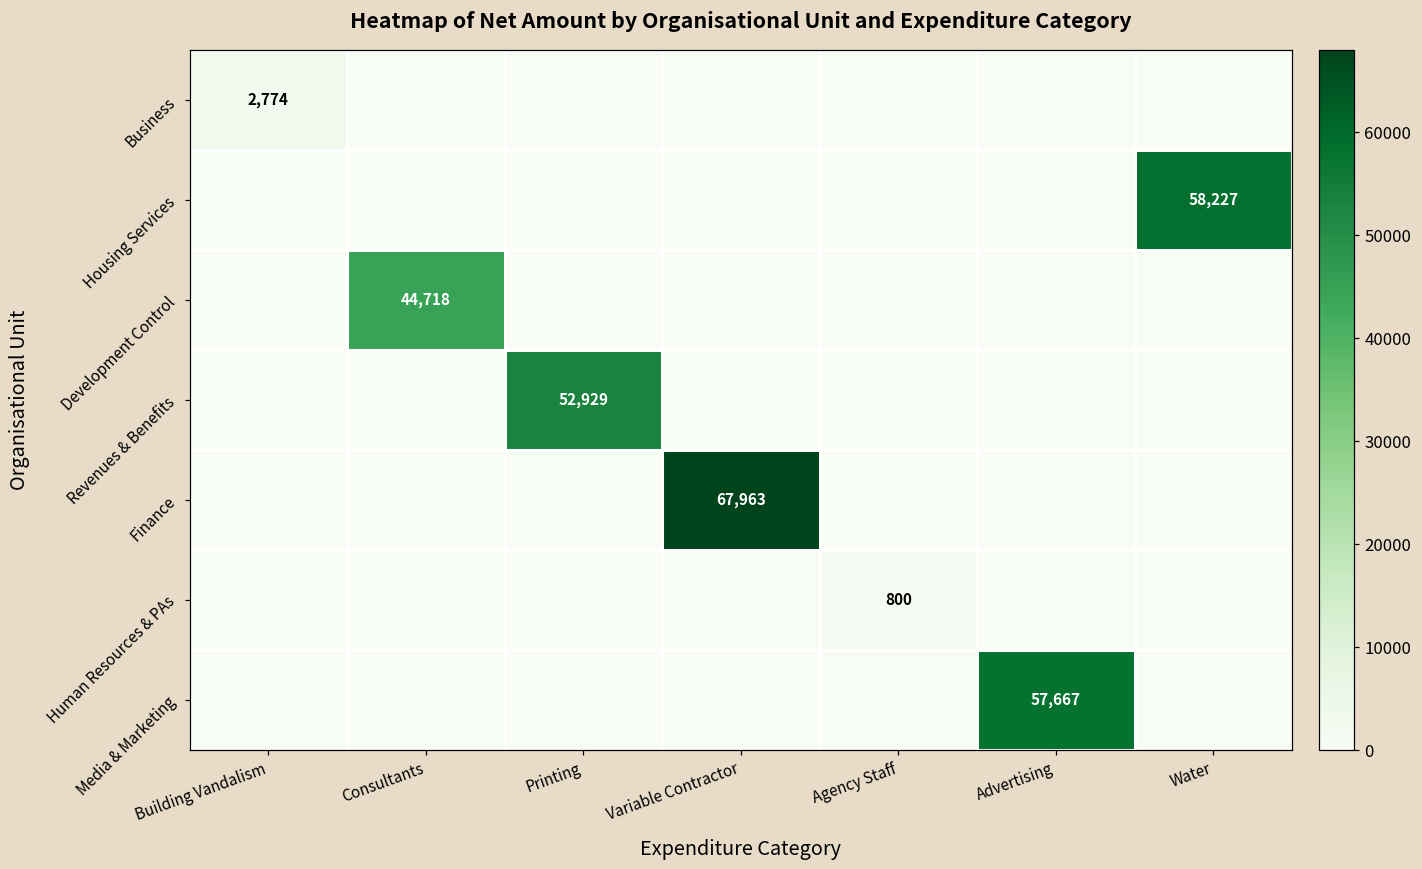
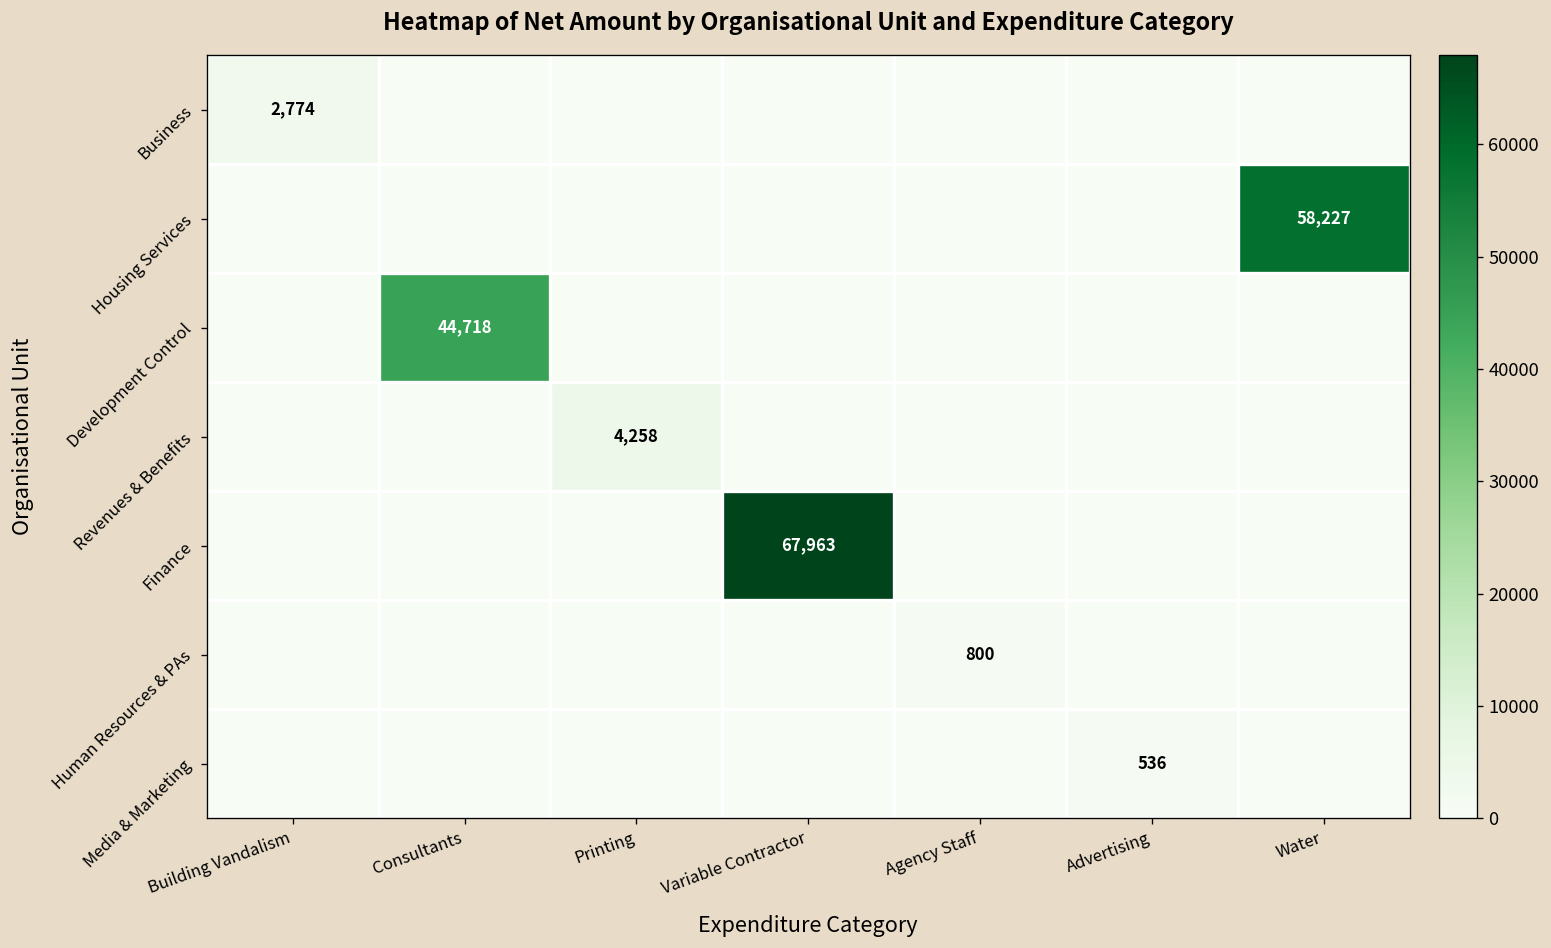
Revenues & Benefits, Printing: 52,929 -> 4,258
Media & Marketing, Advertising: 57,667 -> 536
